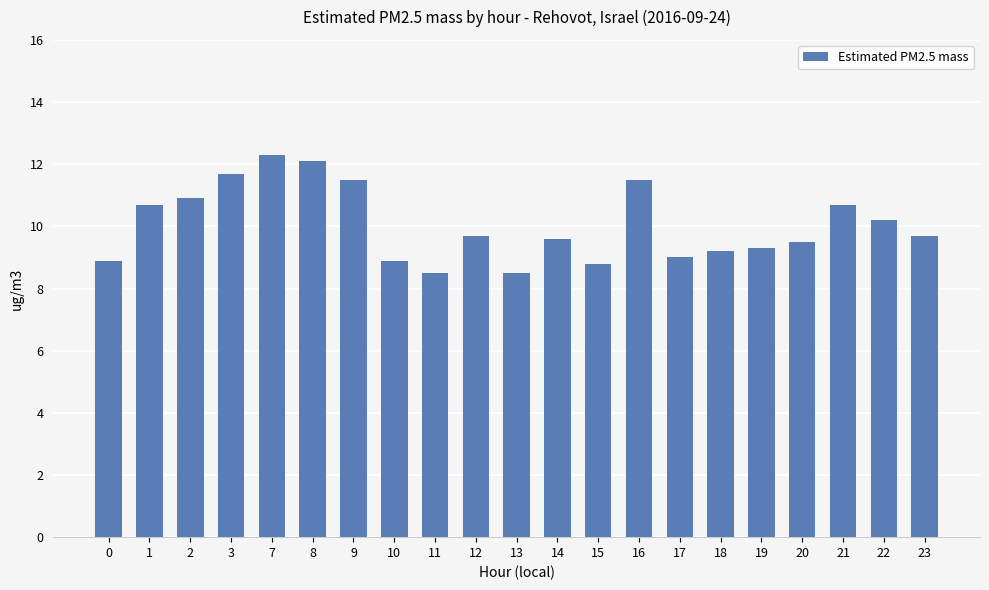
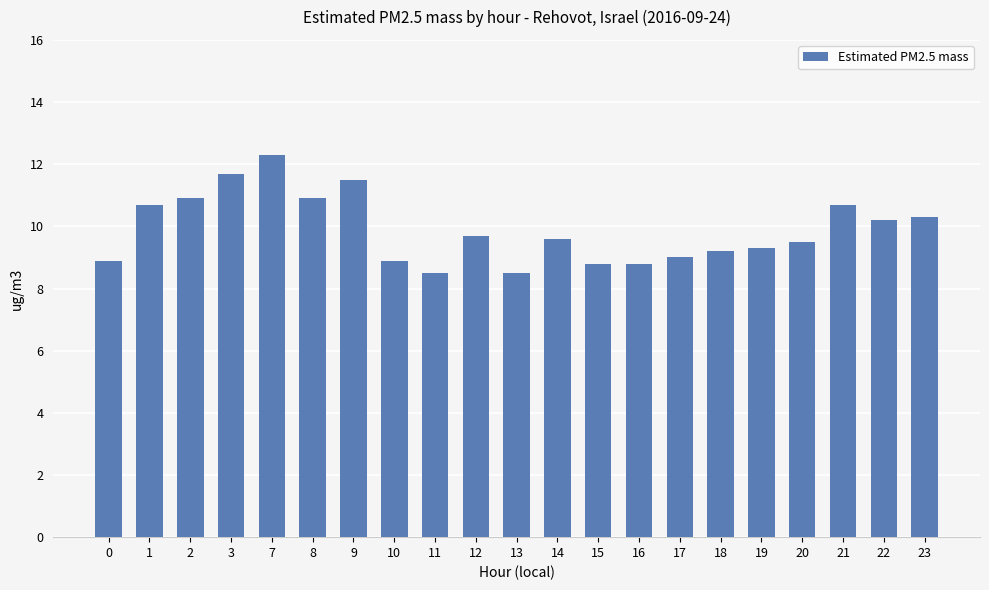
8: 12.1 -> 10.9
16: 11.5 -> 8.8
23: 9.7 -> 10.3
